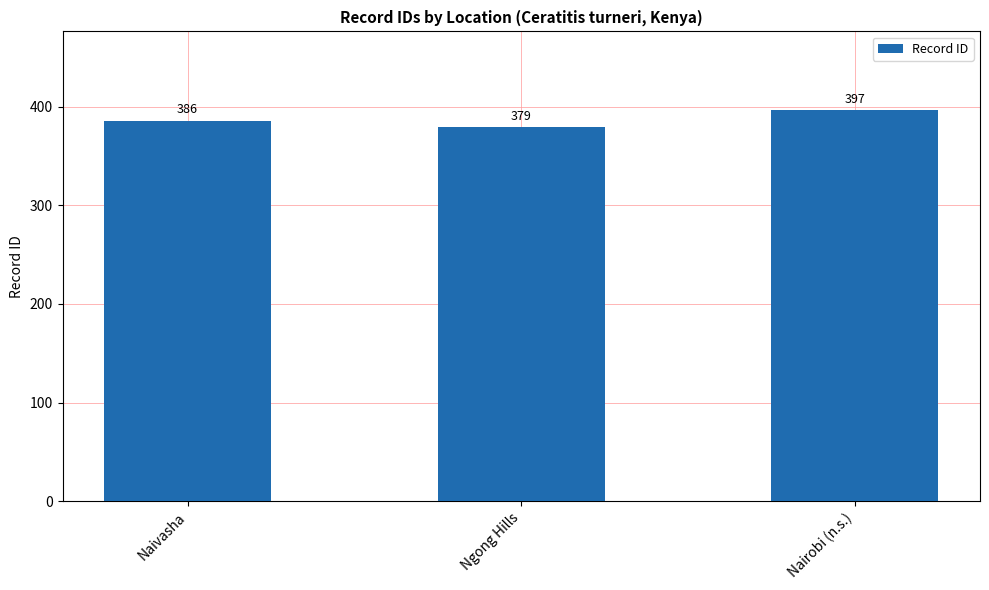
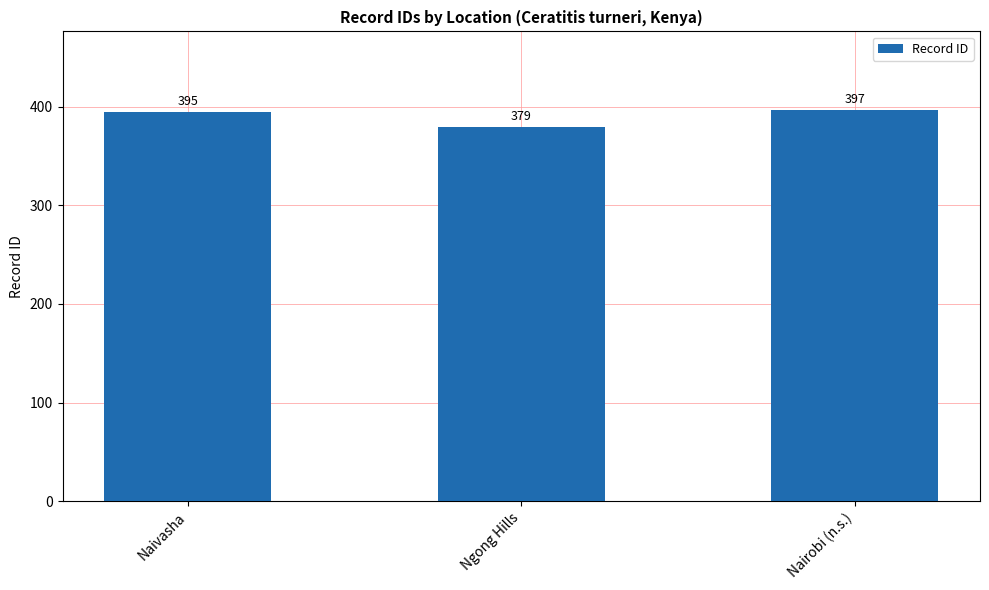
Naivasha: 386 -> 395
